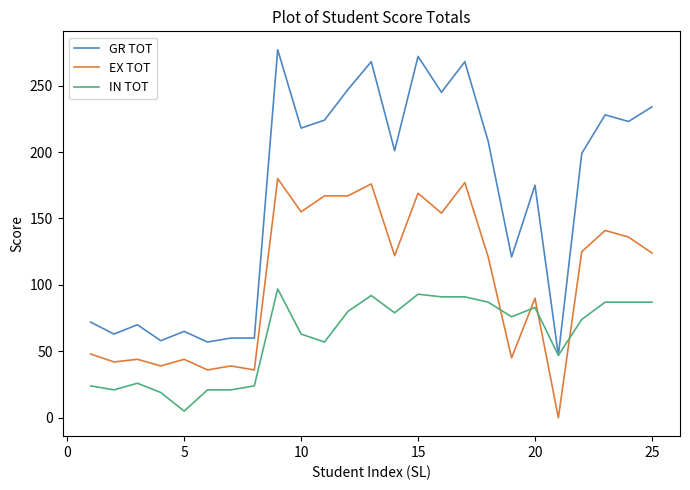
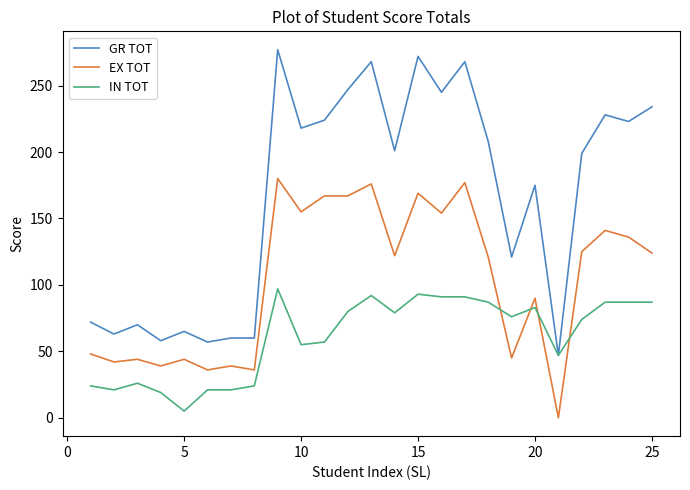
IN TOT, 10: 63 -> 55
